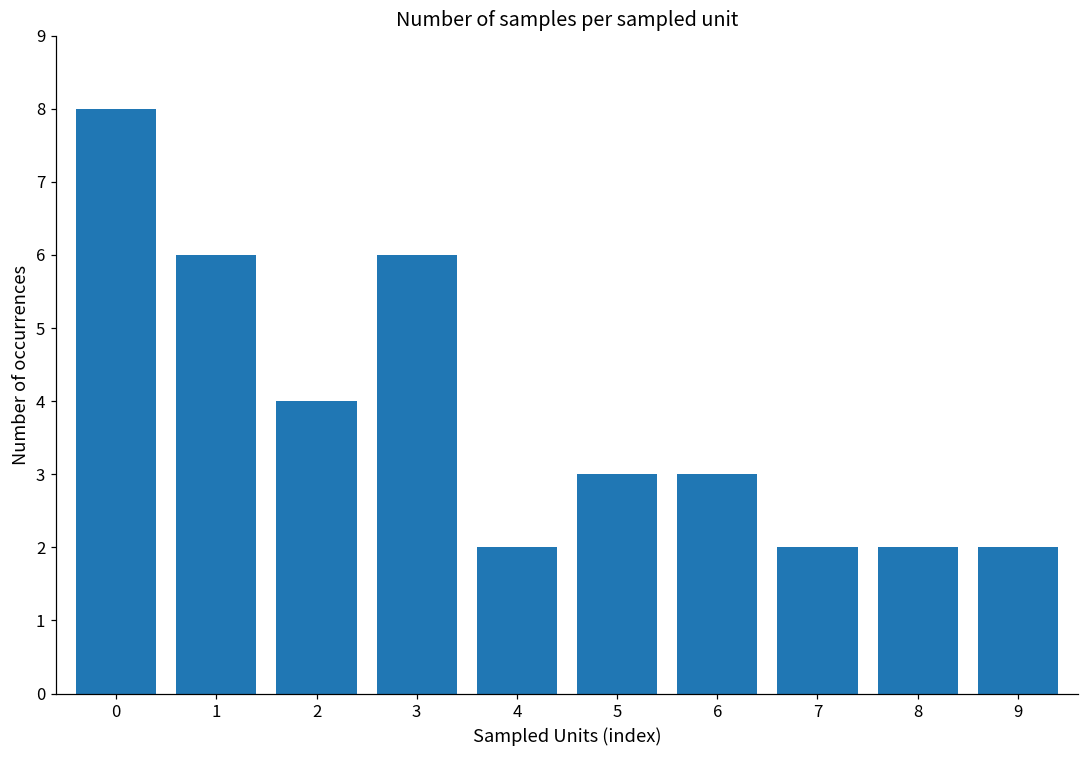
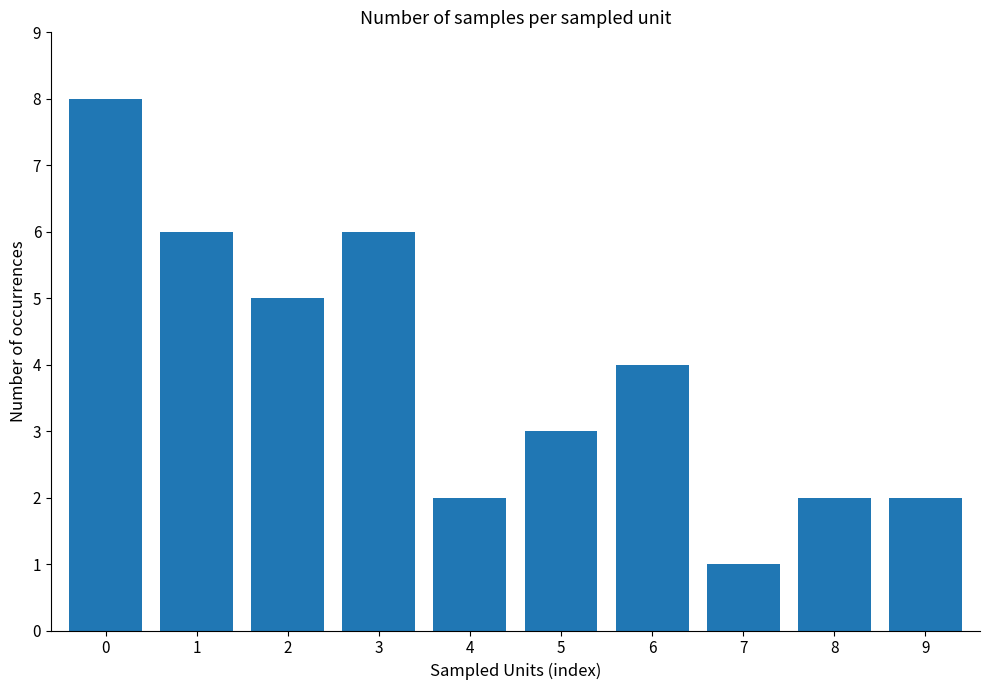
2: 4 -> 5
6: 3 -> 4
7: 2 -> 1
